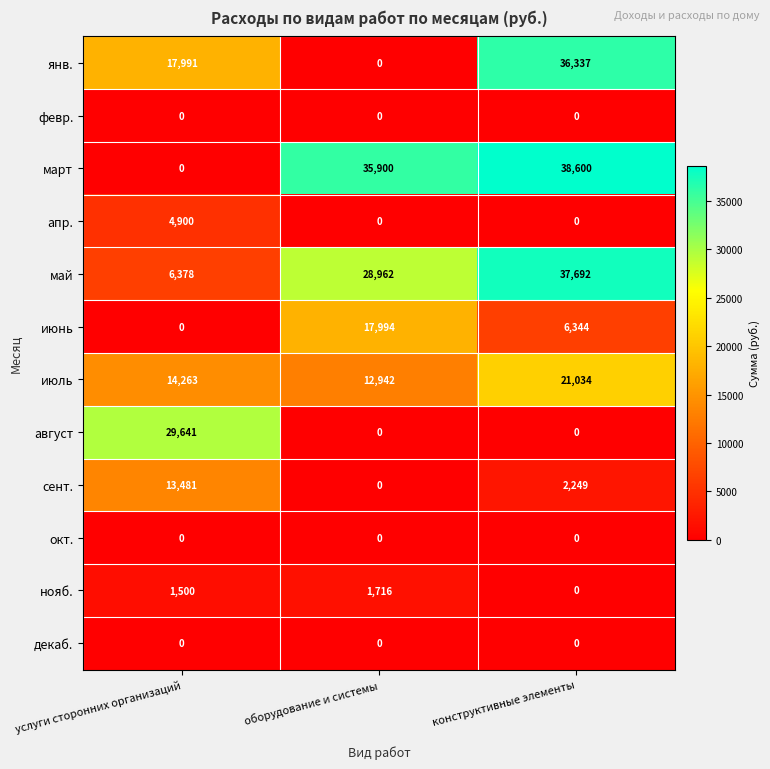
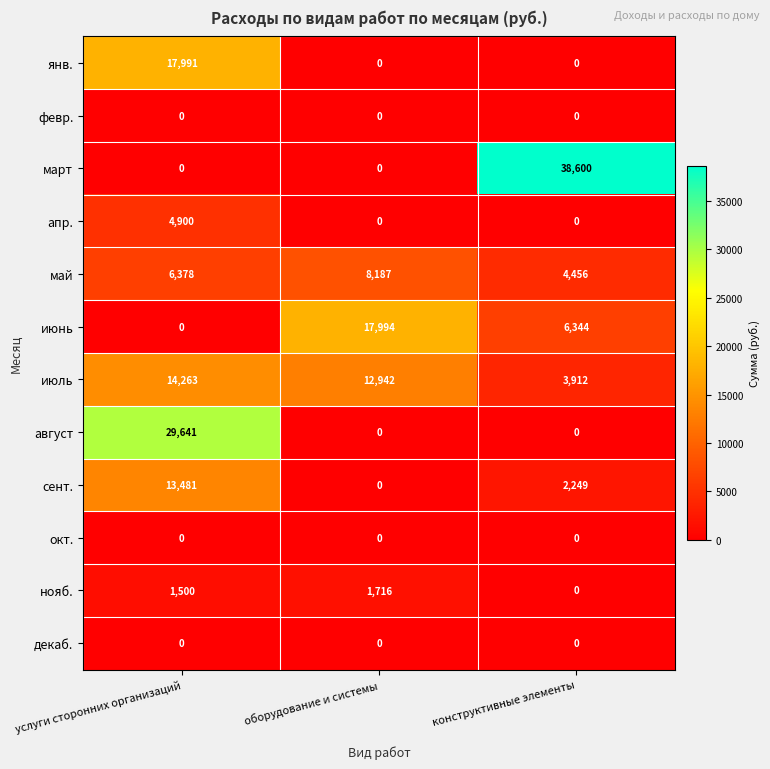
янв., конструктивные элементы: 36,337 -> 0
март, оборудование и системы: 35,900 -> 0
май, оборудование и системы: 28,962 -> 8,187
май, конструктивные элементы: 37,692 -> 4,456
июль, конструктивные элементы: 21,034 -> 3,912
